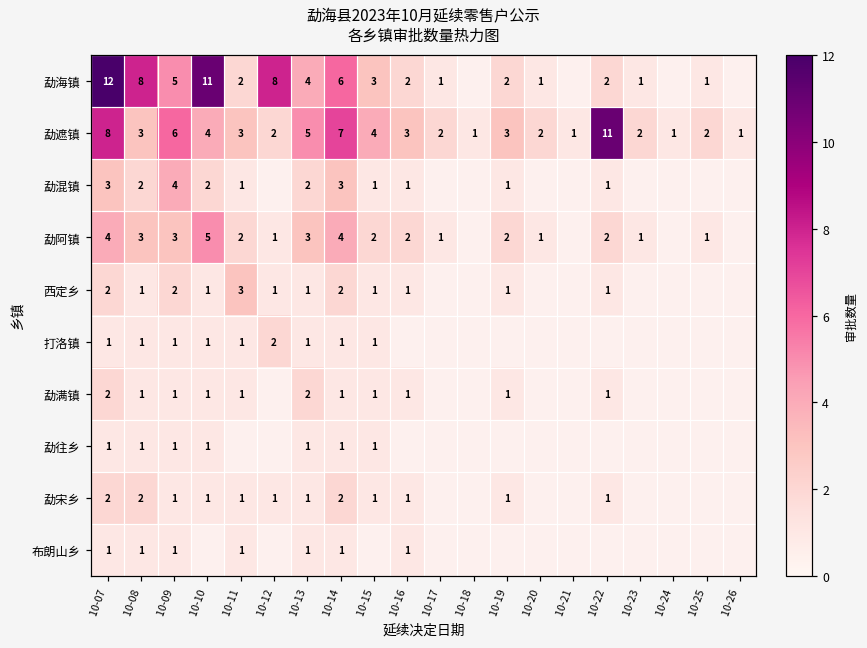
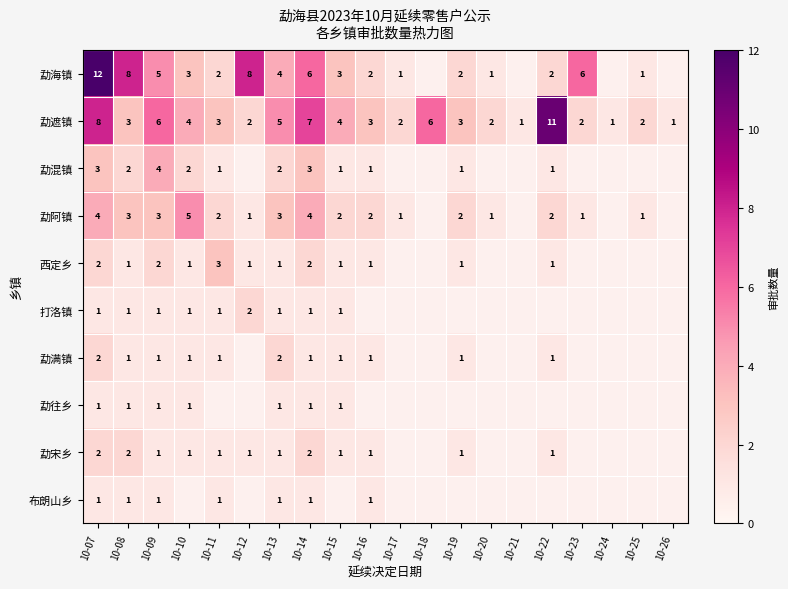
勐海镇, 10-10: 11 -> 3
勐海镇, 10-23: 1 -> 6
勐遮镇, 10-18: 1 -> 6
